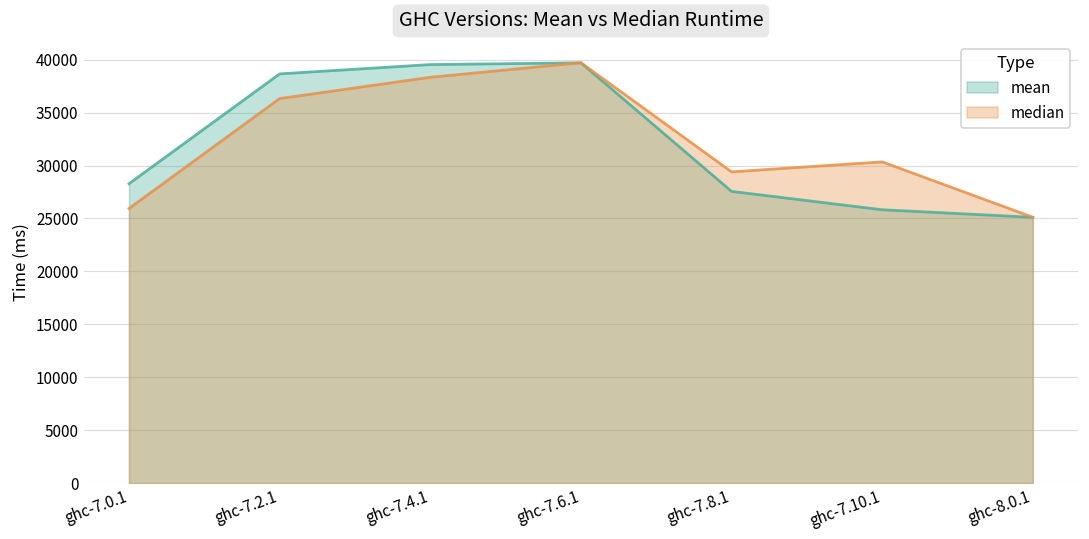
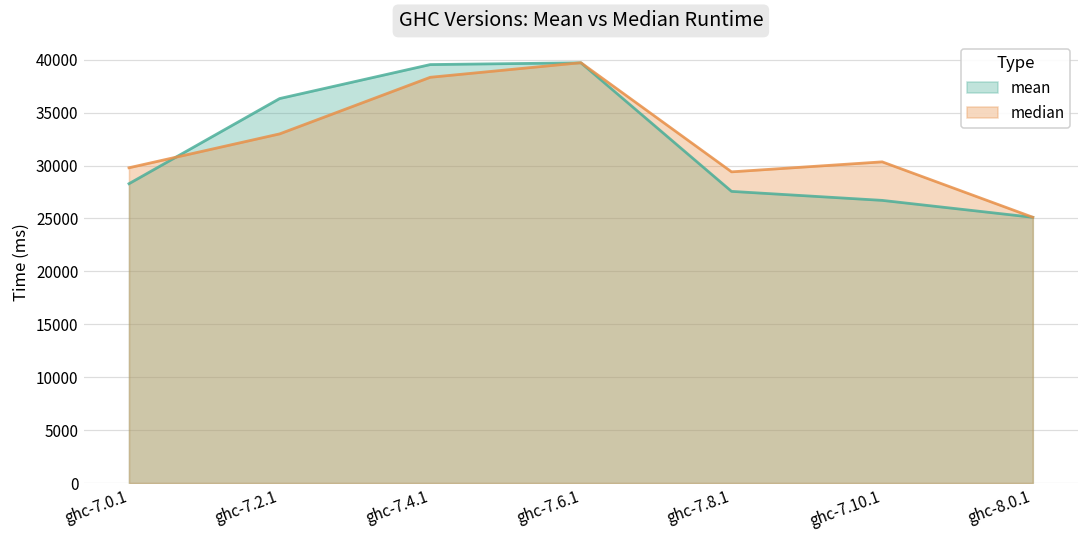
median, ghc-7.0.1: 26000 -> 30000
mean, ghc-7.2.1: 39000 -> 36000
median, ghc-7.2.1: 36000 -> 33000
mean, ghc-7.10.1: 26000 -> 27000
